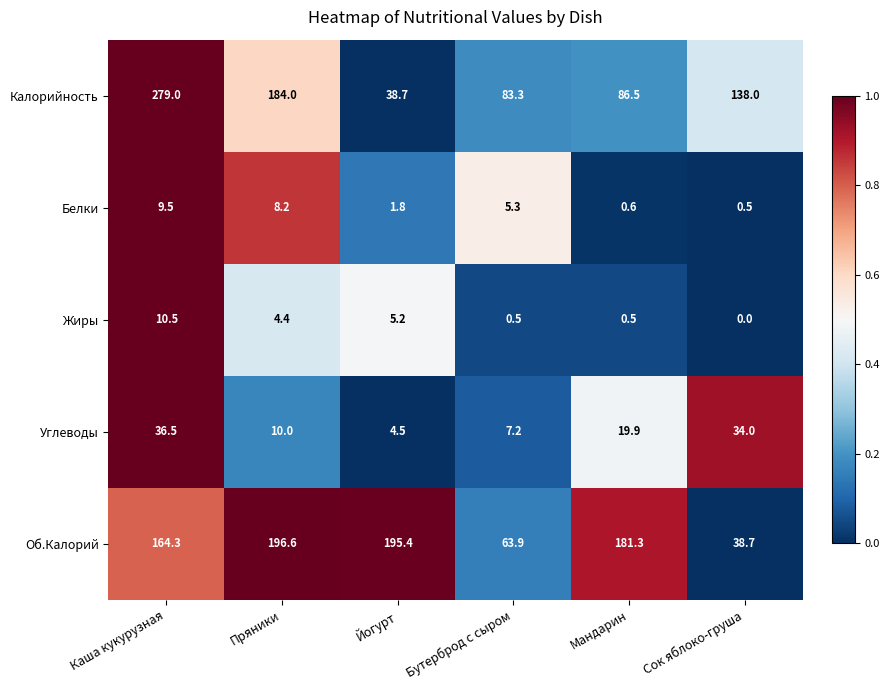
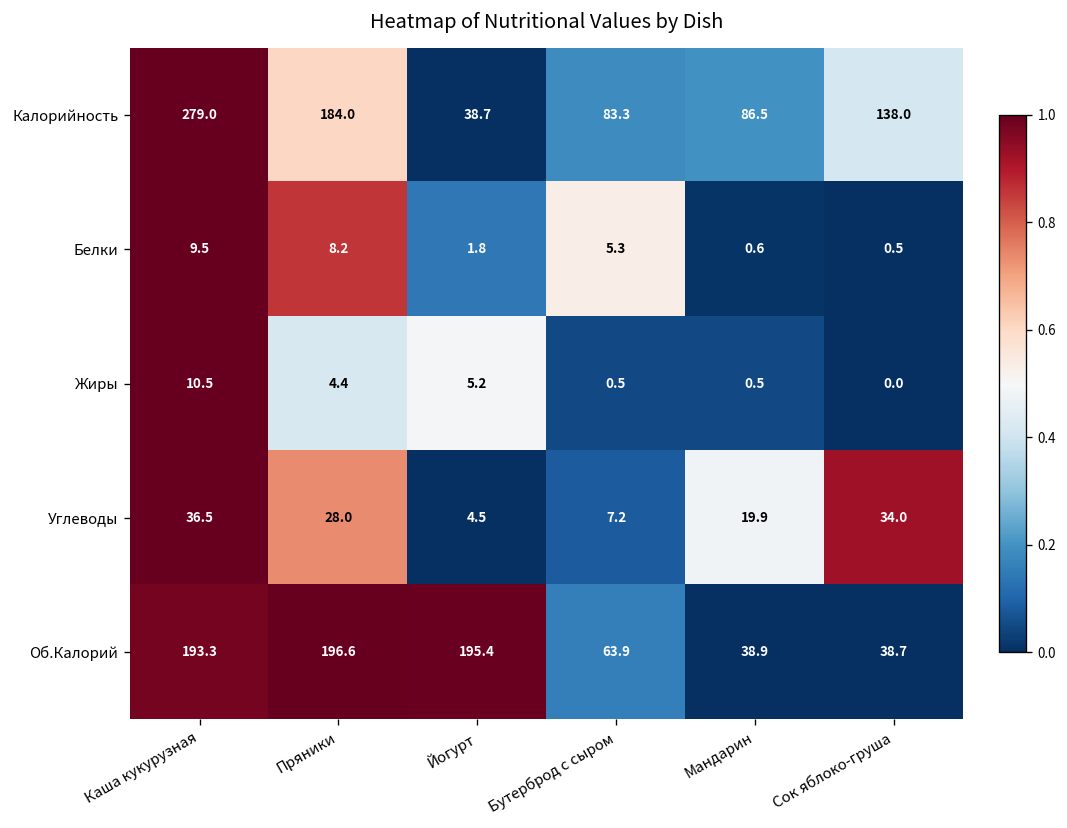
Углеводы, Пряники: 10.0 -> 28.0
Об.Калорий, Каша кукурузная: 164.3 -> 193.3
Об.Калорий, Мандарин: 181.3 -> 38.9
